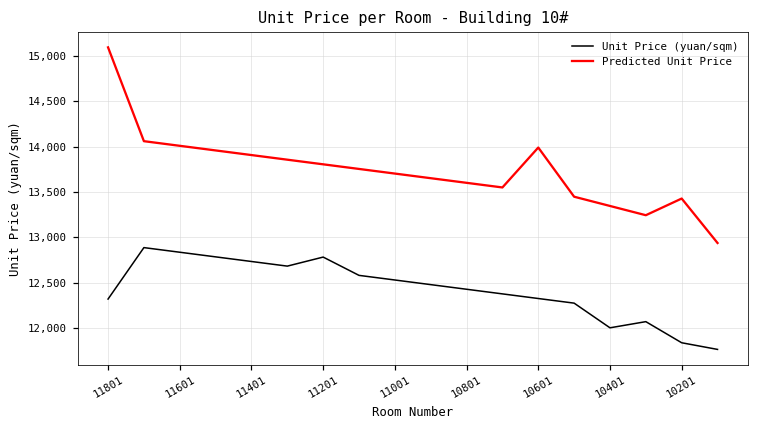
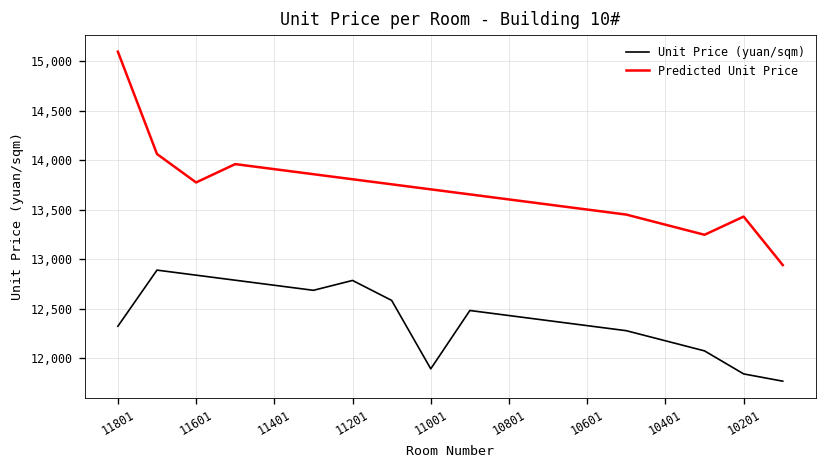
Predicted Unit Price, 11601: 14,000 -> 13,800
Unit Price (yuan/sqm), 11001: 12,500 -> 11,900
Predicted Unit Price, 10601: 14,000 -> 13,500
Unit Price (yuan/sqm), 10401: 12,000 -> 12,200
